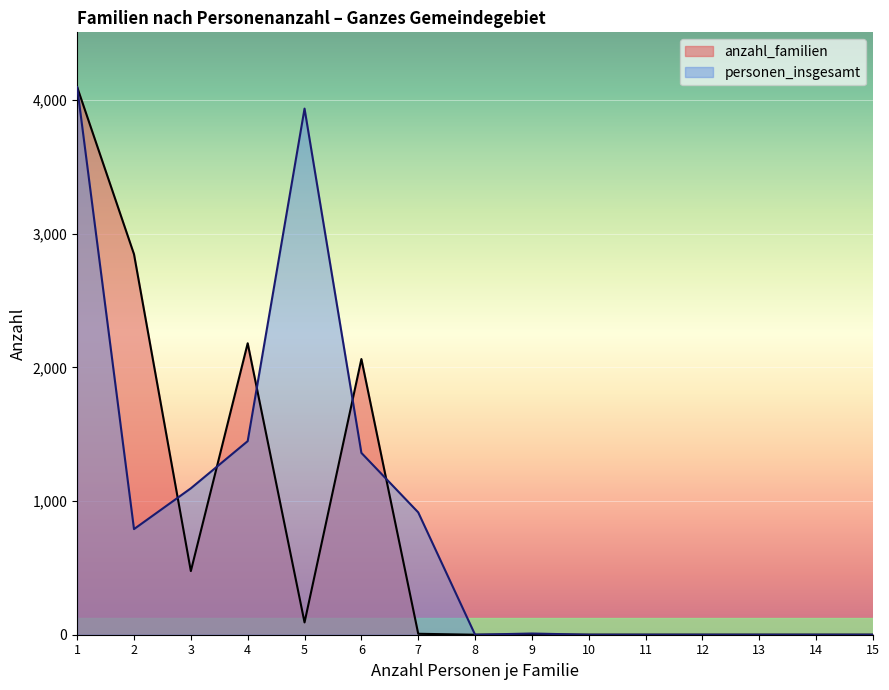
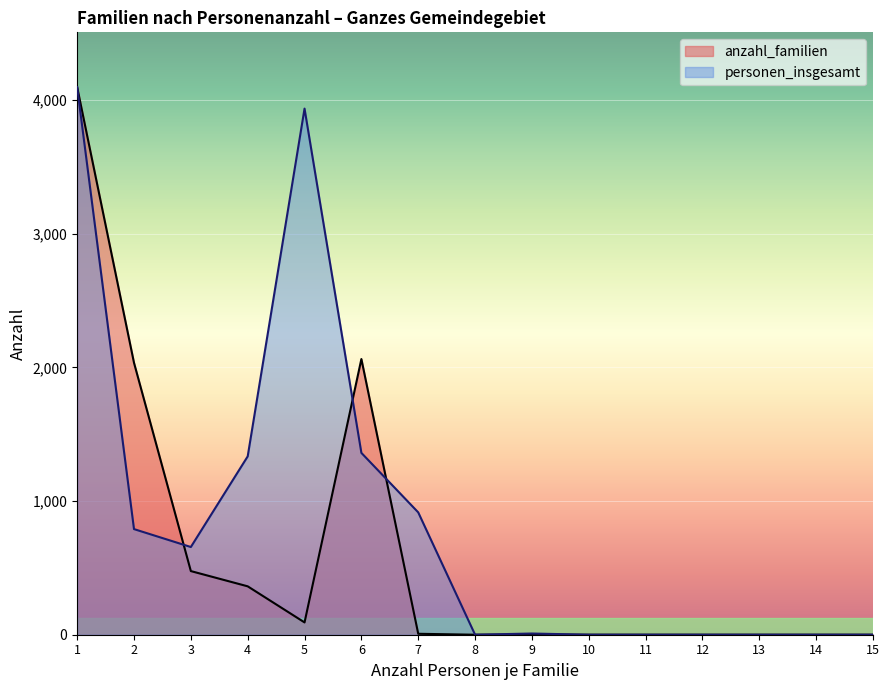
anzahl_familien, 2: 2,850 -> 2,030
personen_insgesamt, 3: 1,100 -> 660
anzahl_familien, 4: 2,180 -> 360
personen_insgesamt, 4: 1,450 -> 1,330
